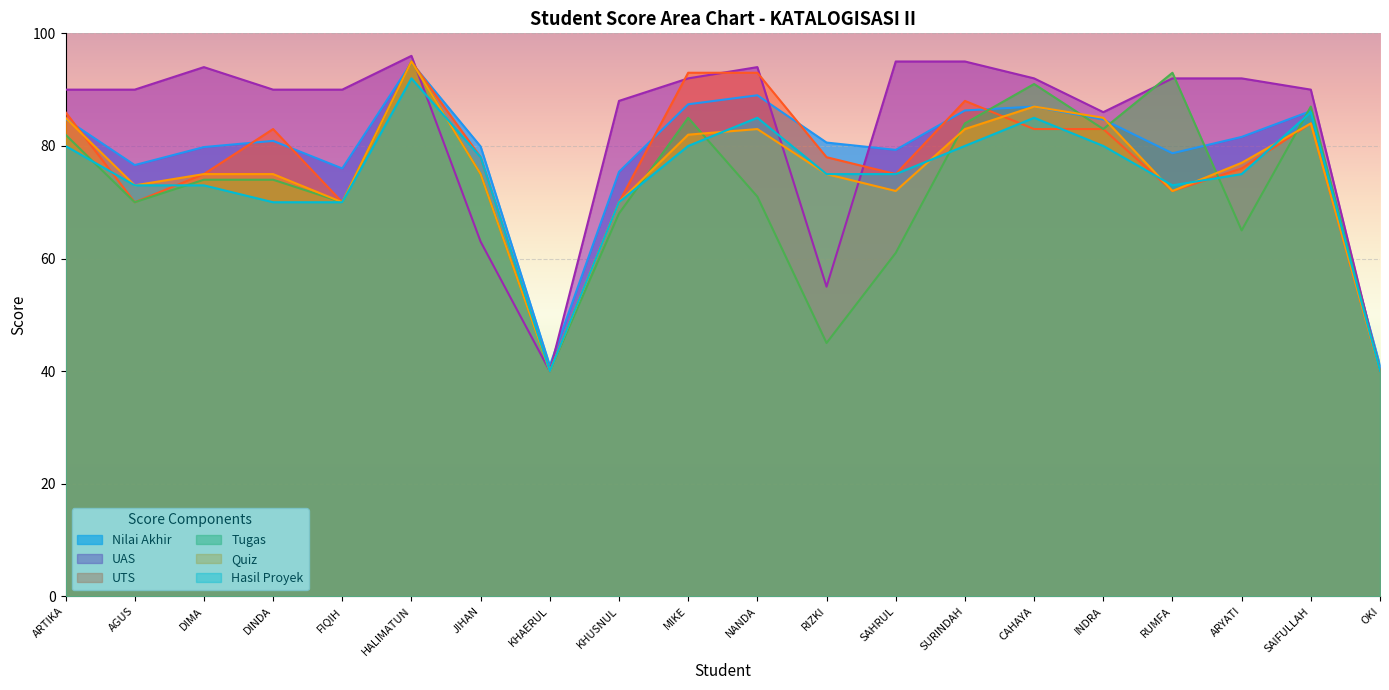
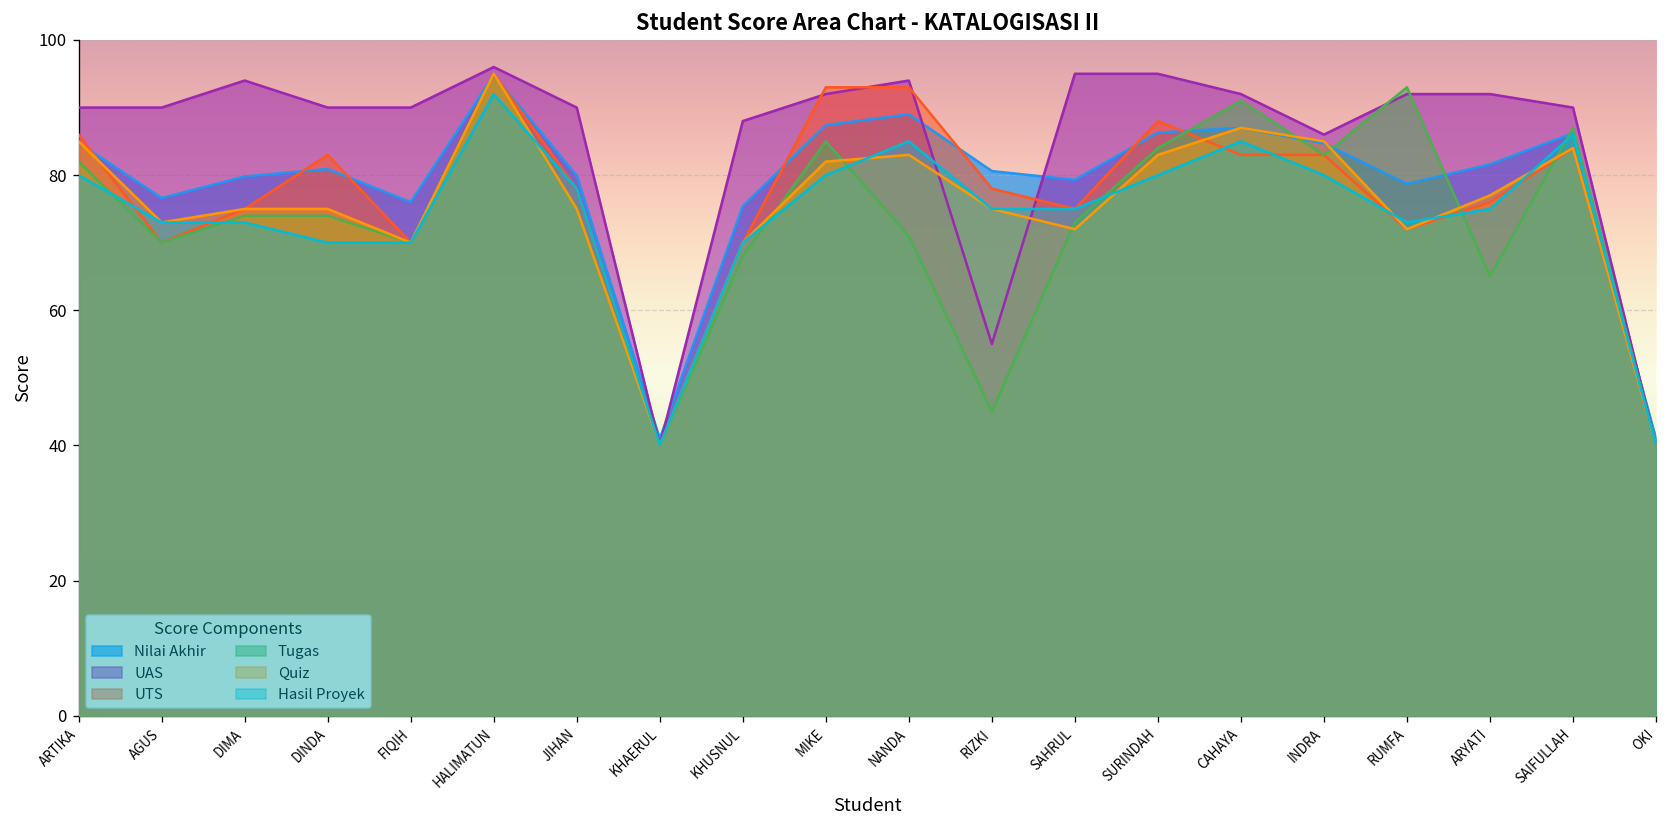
UAS, JIHAN: 63 -> 90
Tugas, SAHRUL: 61 -> 73
